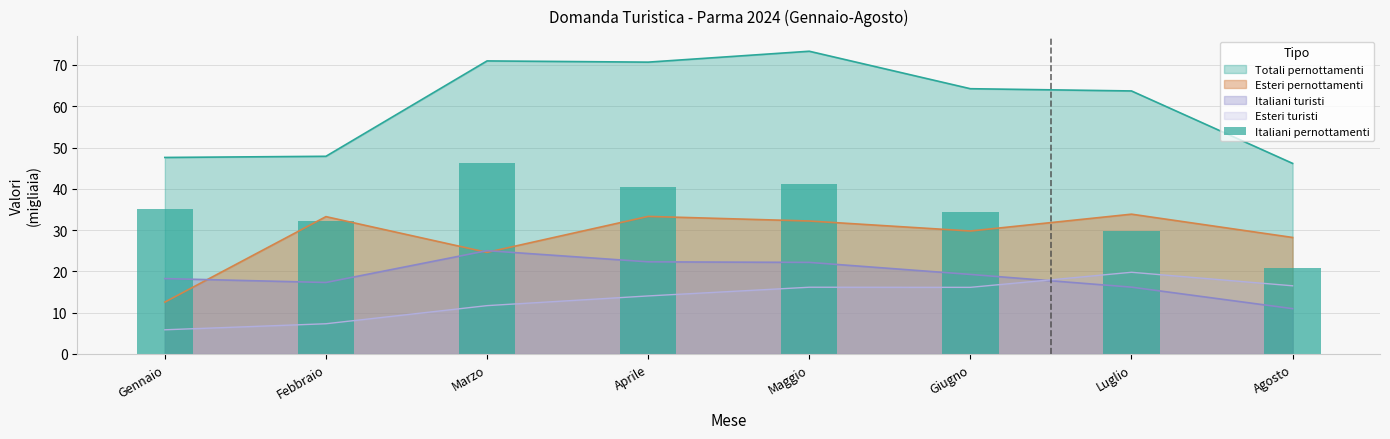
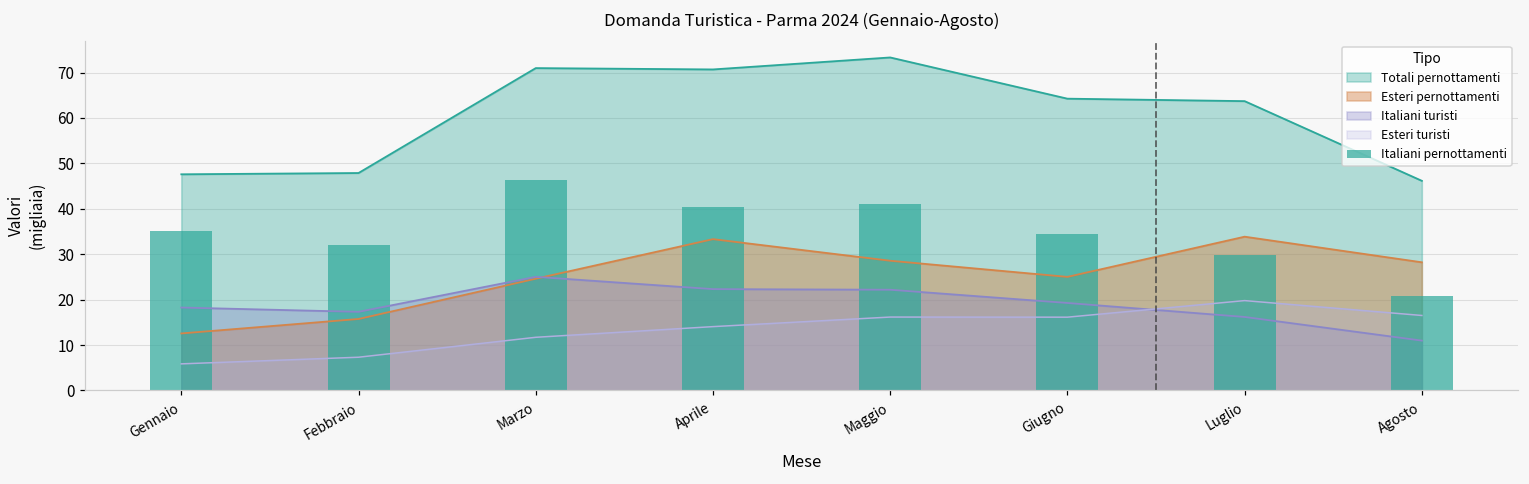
Esteri pernottamenti, Febbraio: 33 -> 16
Esteri pernottamenti, Maggio: 32 -> 29
Esteri pernottamenti, Giugno: 30 -> 25
